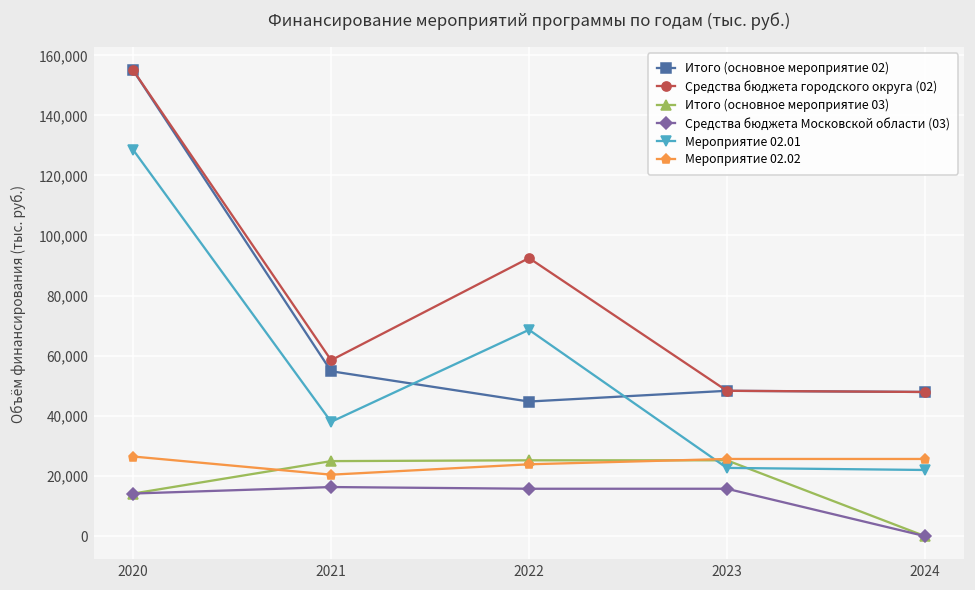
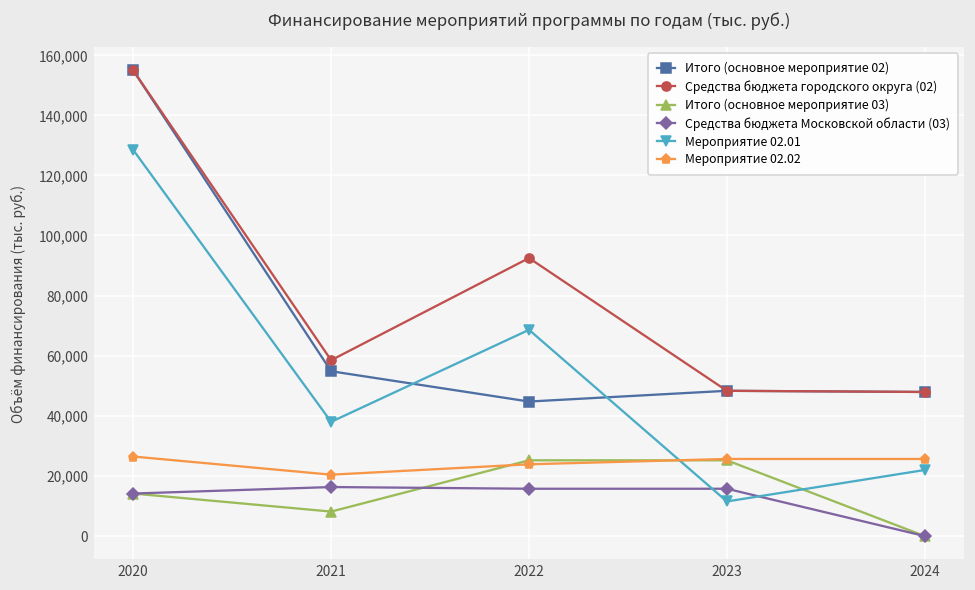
Итого (основное мероприятие 03), 2021: 25,000 -> 8,000
Мероприятие 02.01, 2023: 23,000 -> 12,000
